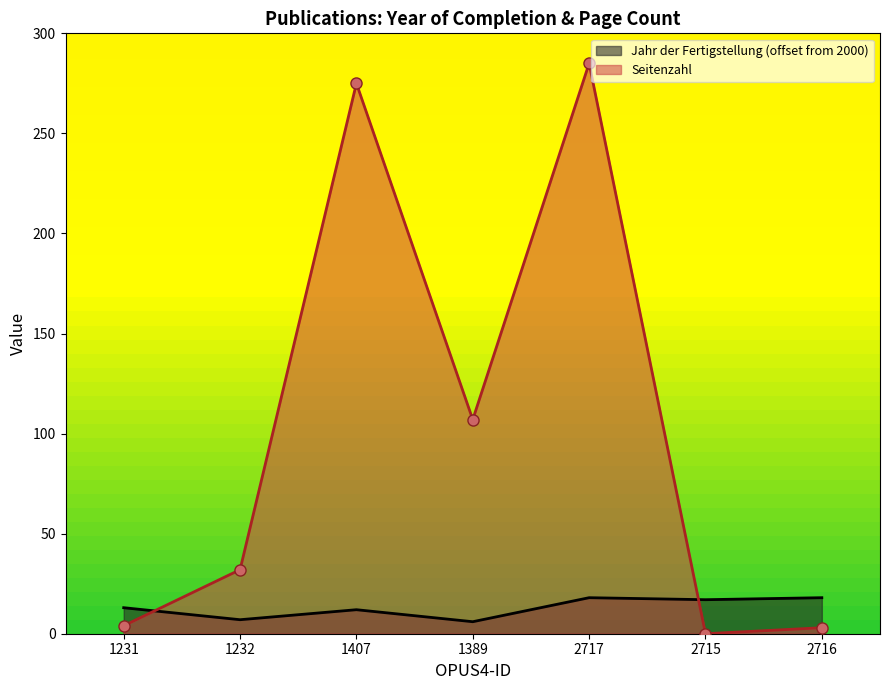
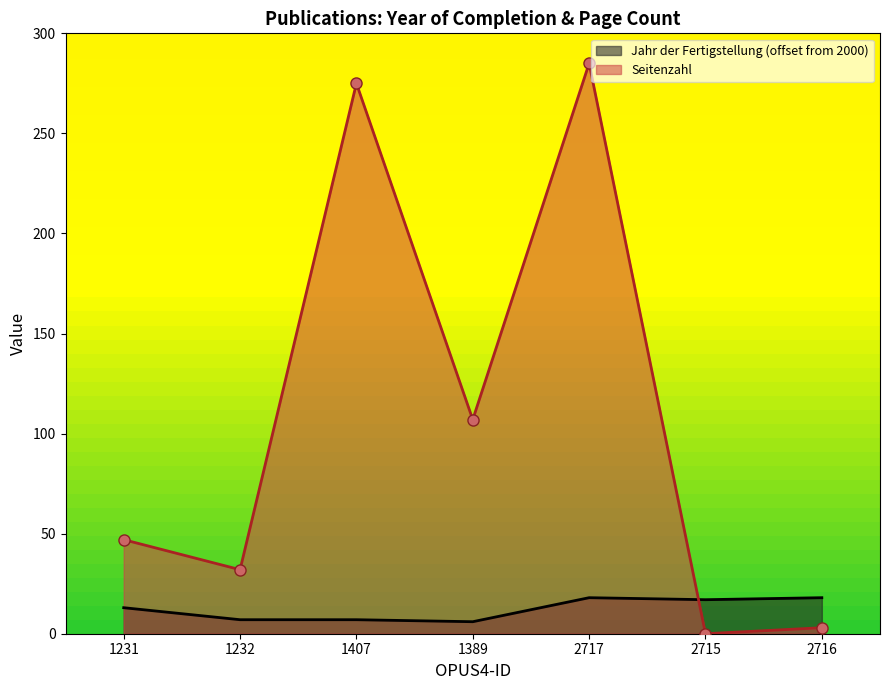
Seitenzahl, 1231: 4 -> 47
Jahr der Fertigstellung (offset from 2000), 1407: 12 -> 7
